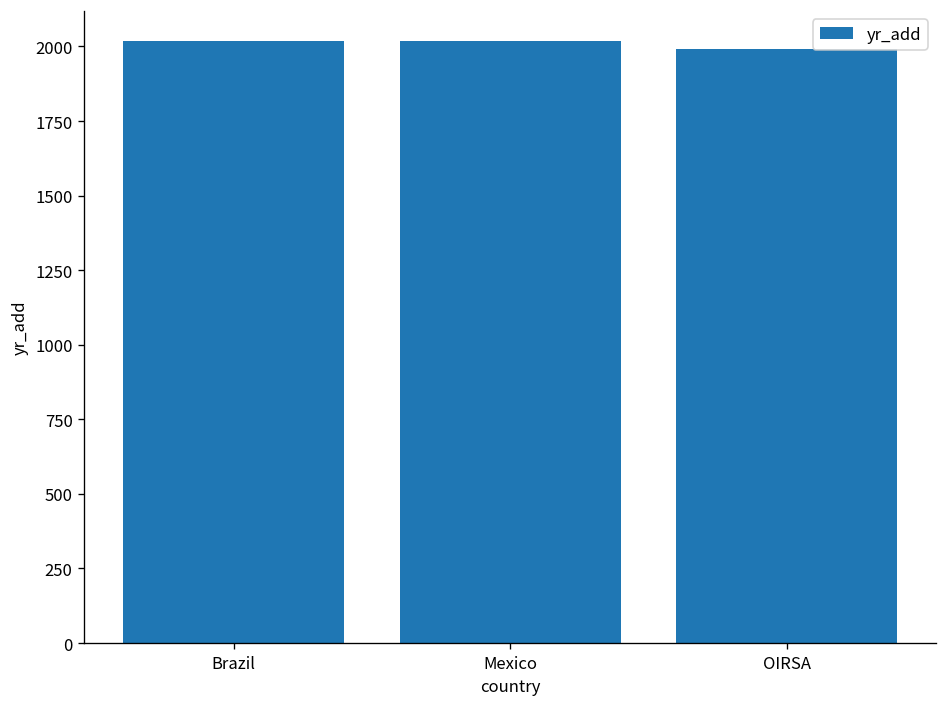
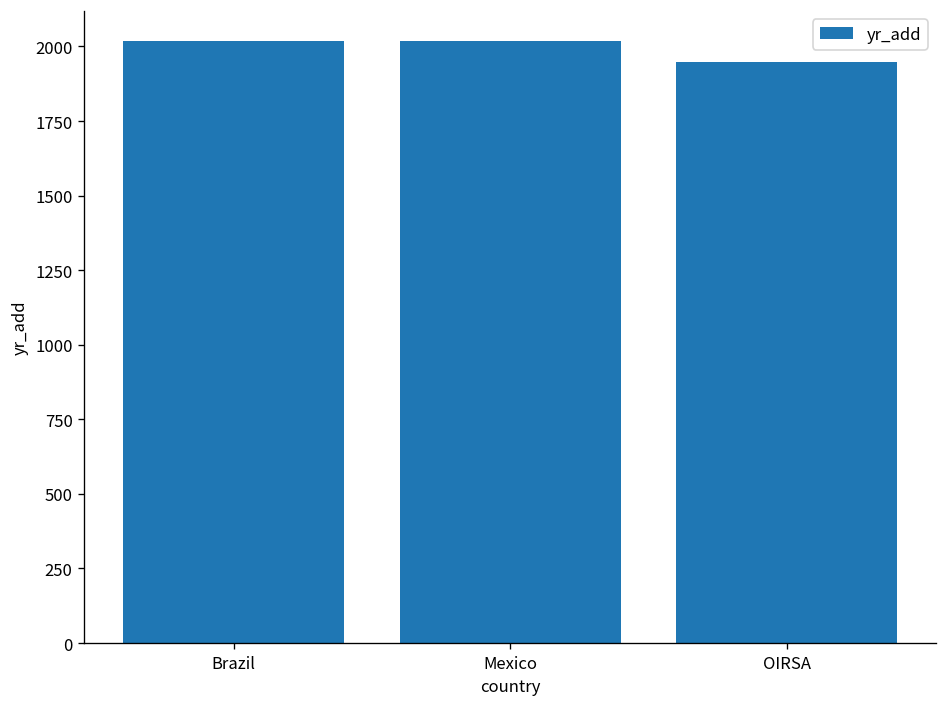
OIRSA: 1990 -> 1950
